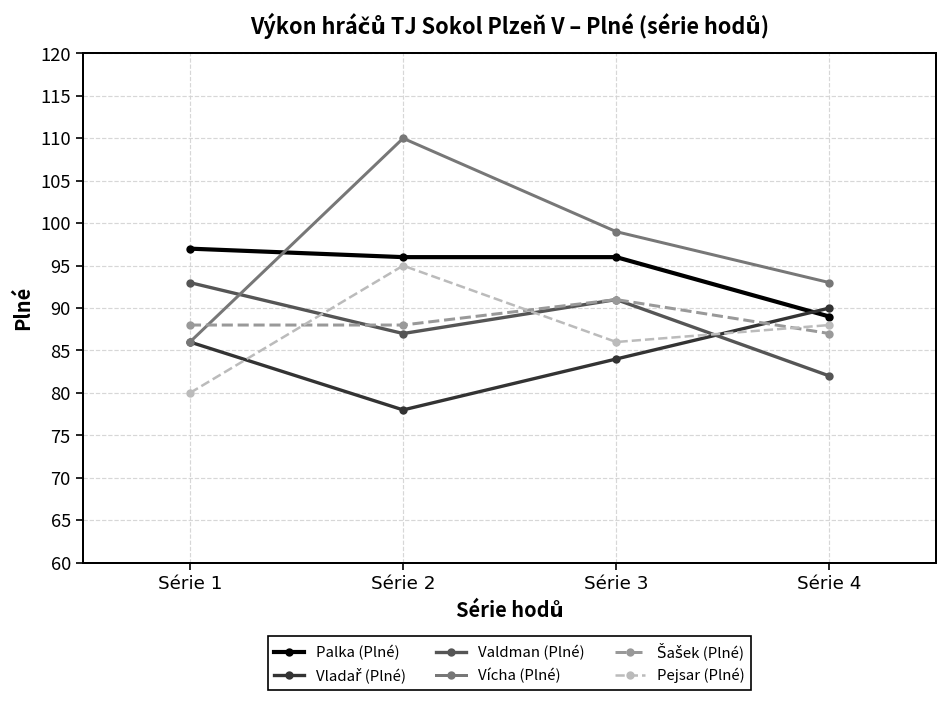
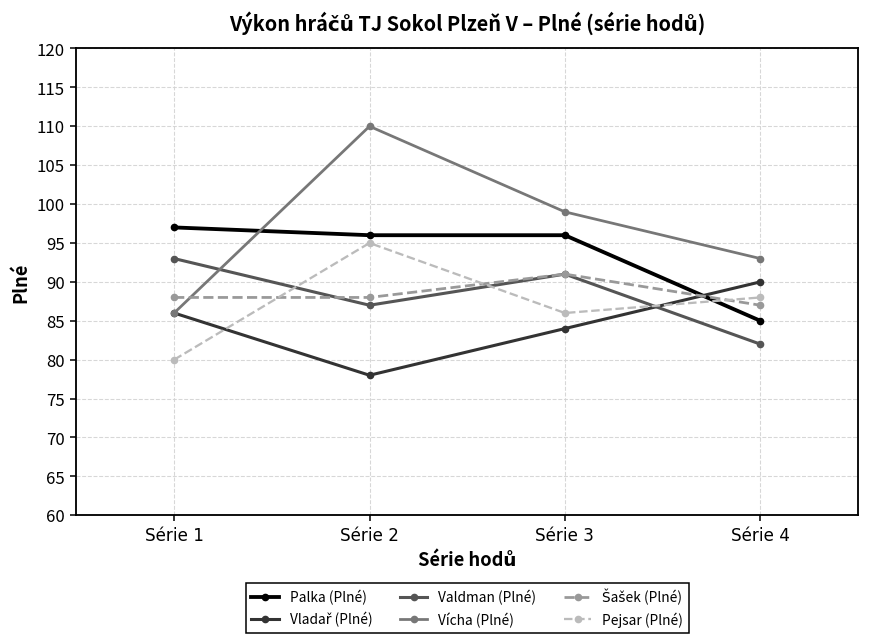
Palka (Plné), Série 4: 89 -> 85
